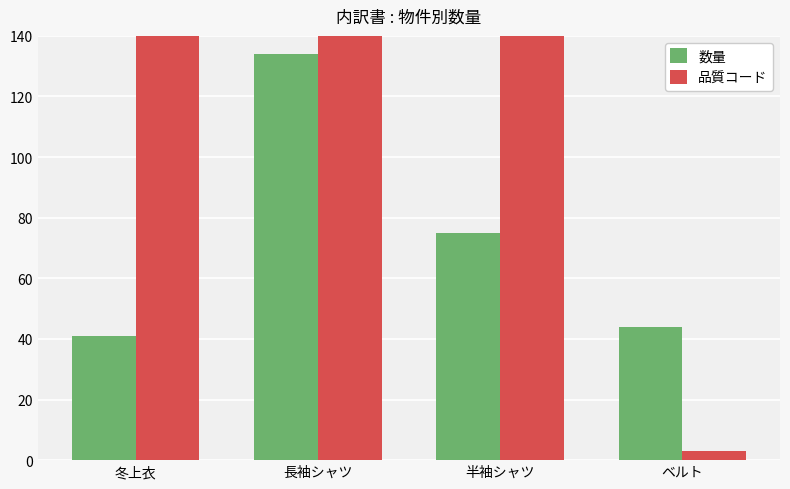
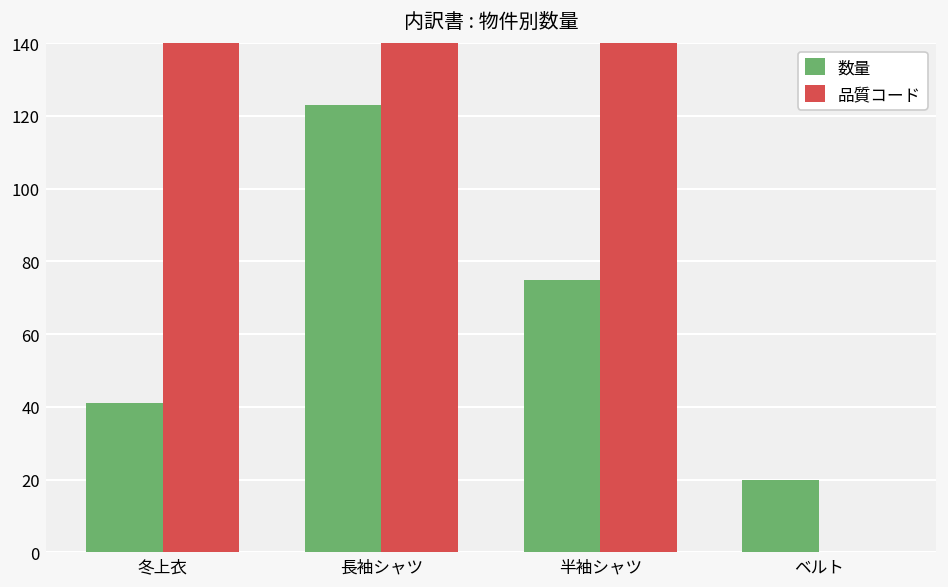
数量, 長袖シャツ: 134 -> 123
数量, ベルト: 44 -> 20
品質コード, ベルト: 3 -> 0
